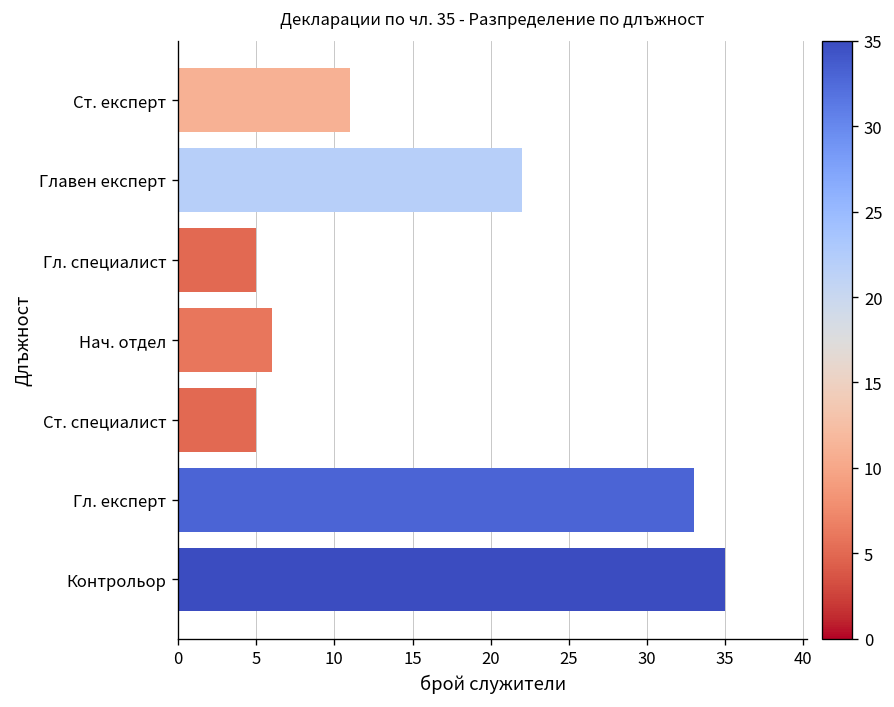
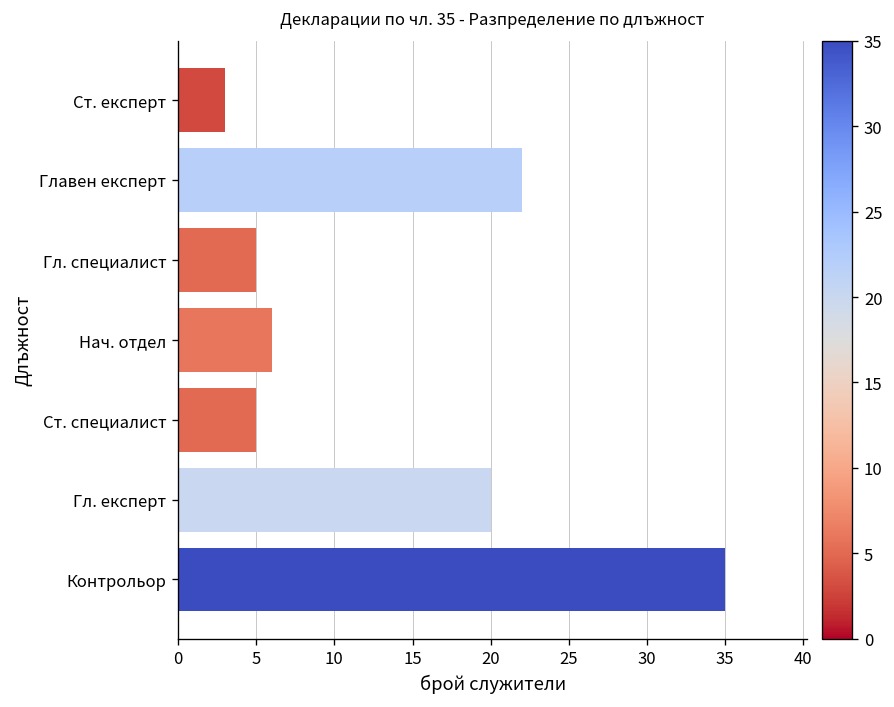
Ст. експерт: 11 -> 3
Гл. експерт: 33 -> 20
